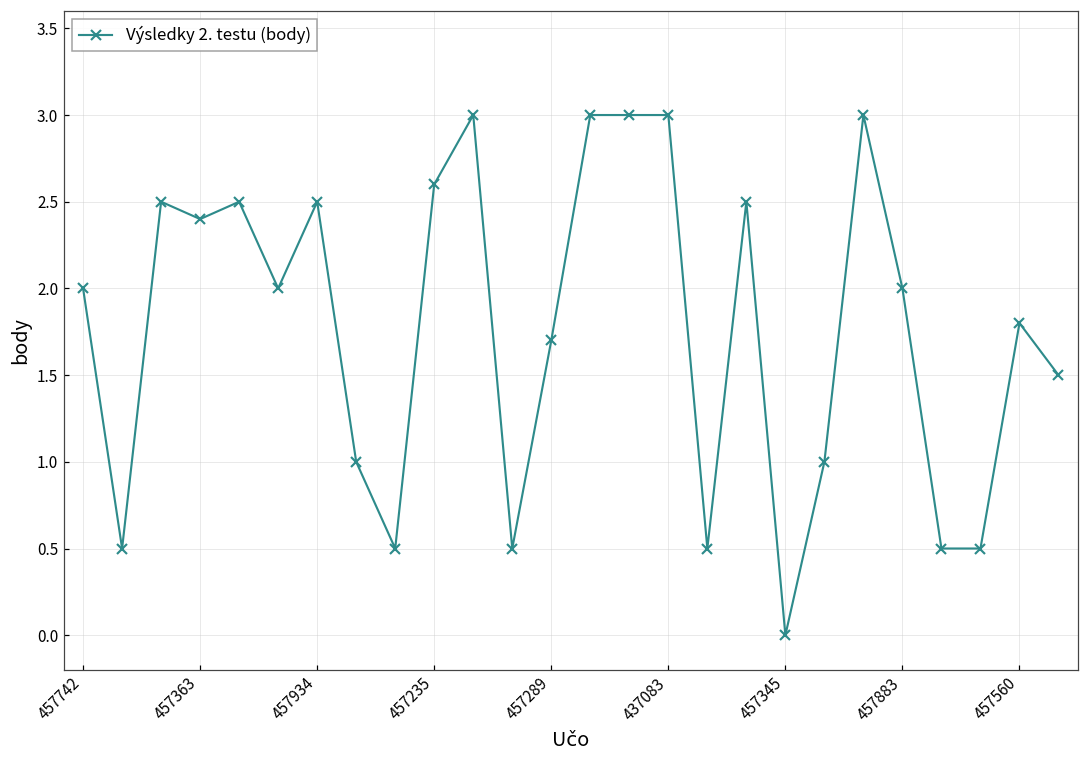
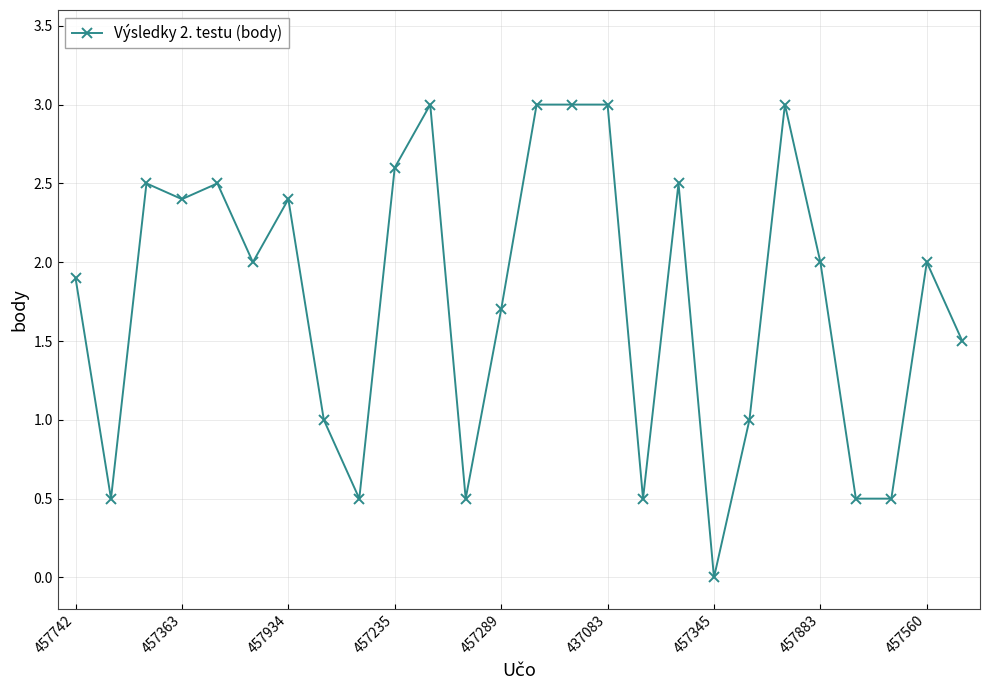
457742: 2.0 -> 1.9
457934: 2.5 -> 2.4
457560: 1.8 -> 2.0
